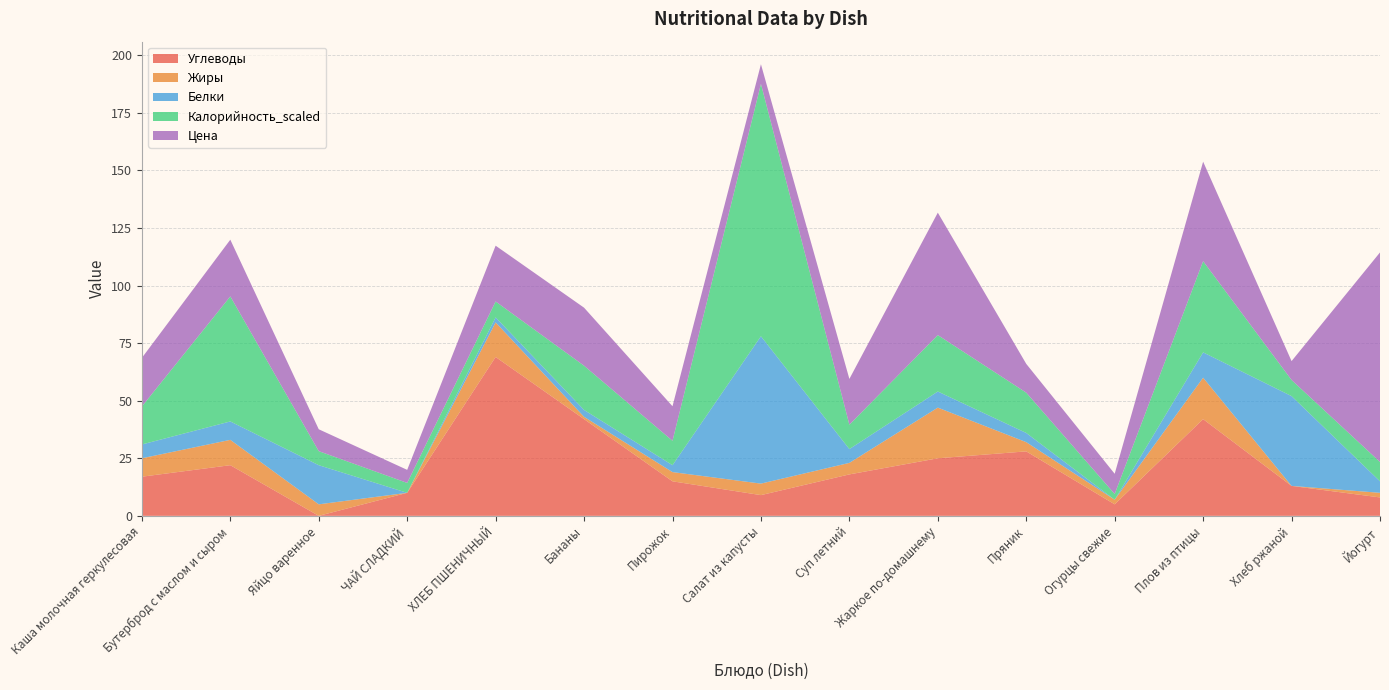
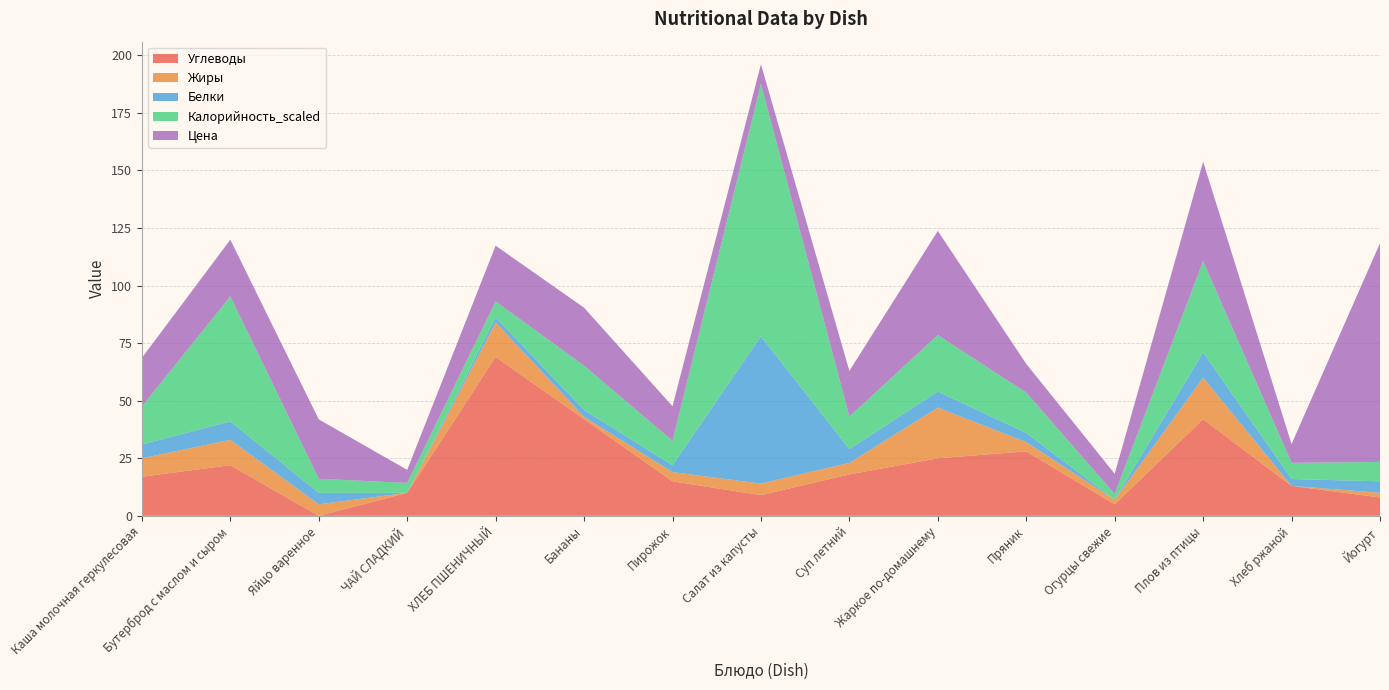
Белки, Яйцо варенное: 17 -> 5
Цена, Яйцо варенное: 10 -> 26
Калорийность_scaled, Суп летний: 11 -> 14
Цена, Жаркое по-домашнему: 53 -> 45
Белки, Хлеб ржаной: 39 -> 3
Цена, Йогурт: 91 -> 95
